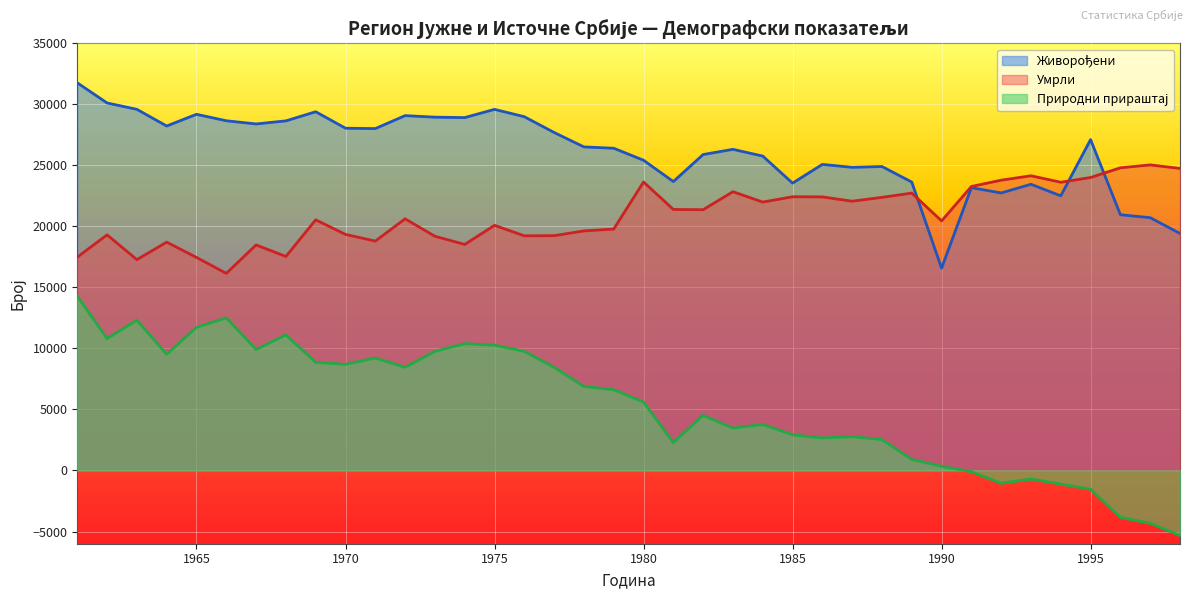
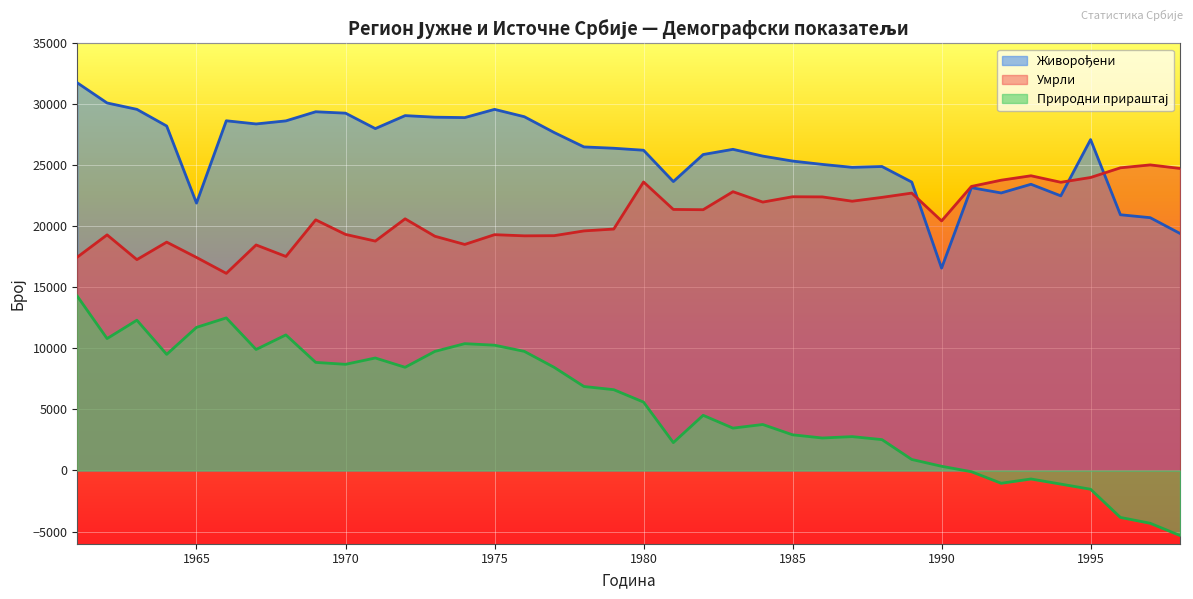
Живорођени, 1965: 29200 -> 21900
Живорођени, 1970: 28000 -> 29300
Умрли, 1975: 20100 -> 19300
Живорођени, 1980: 25400 -> 26200
Живорођени, 1985: 23500 -> 25400
